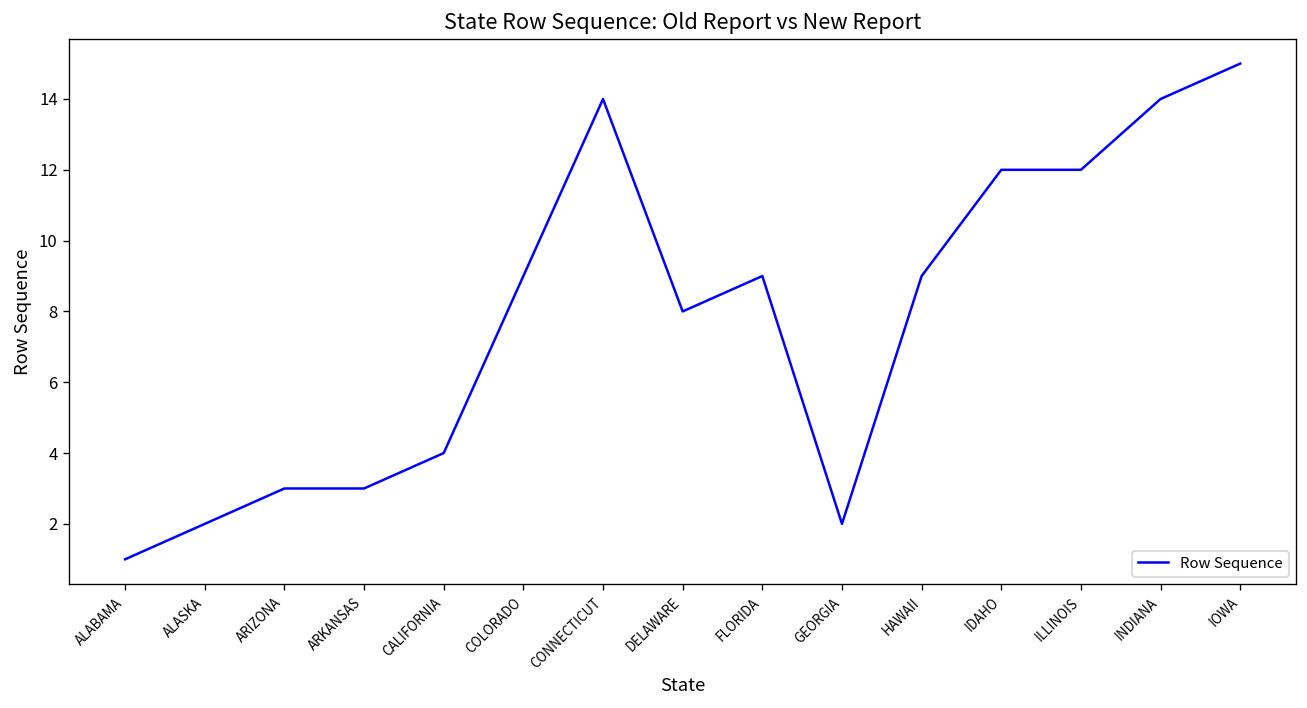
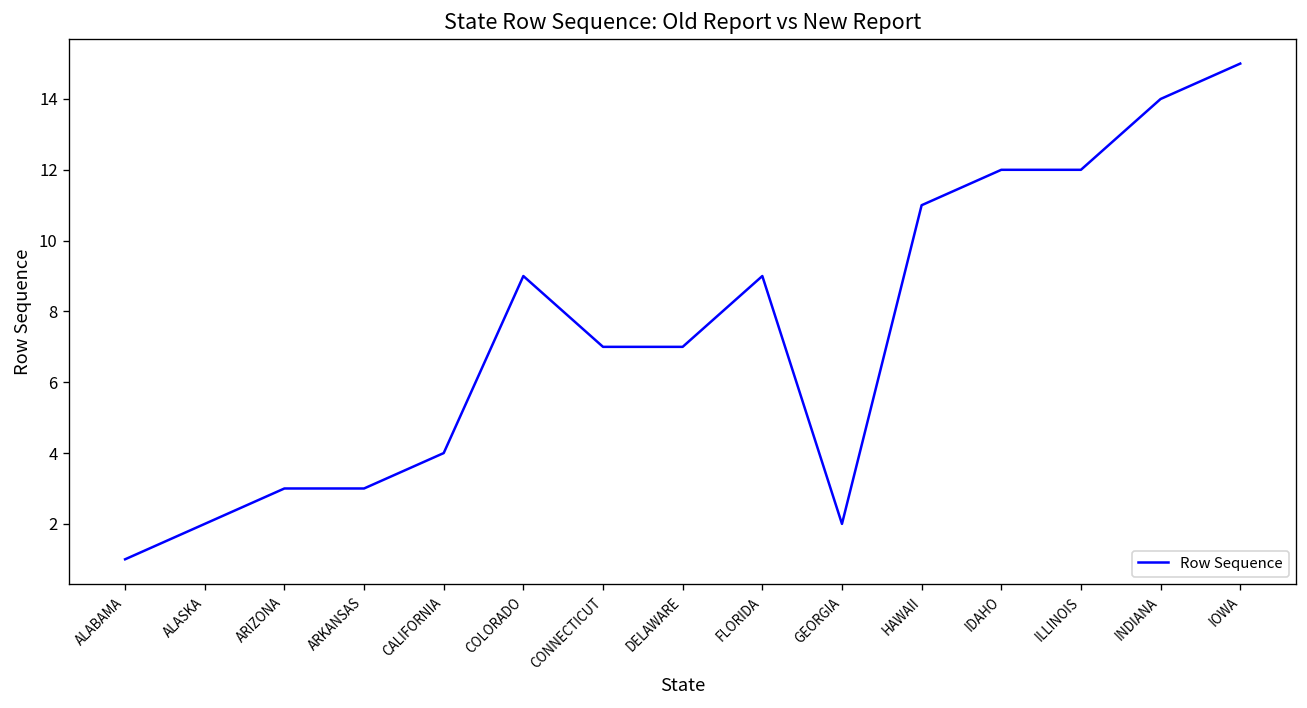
CONNECTICUT: 14 -> 7
DELAWARE: 8 -> 7
HAWAII: 9 -> 11
